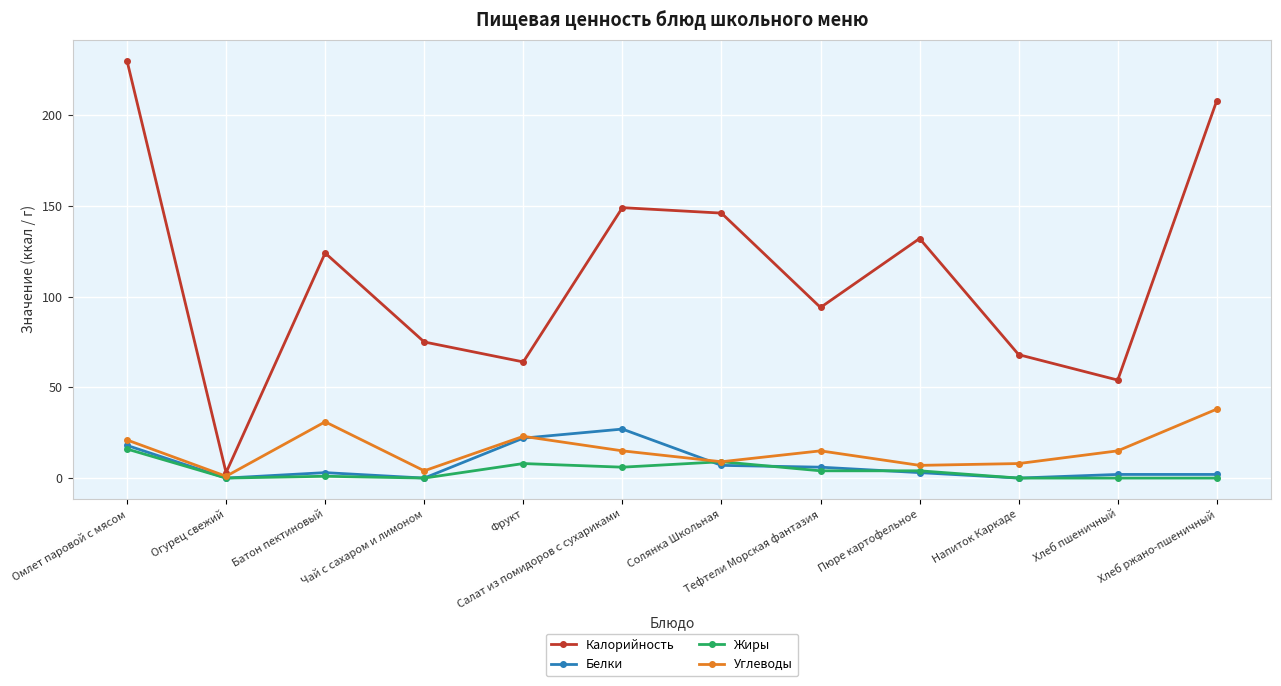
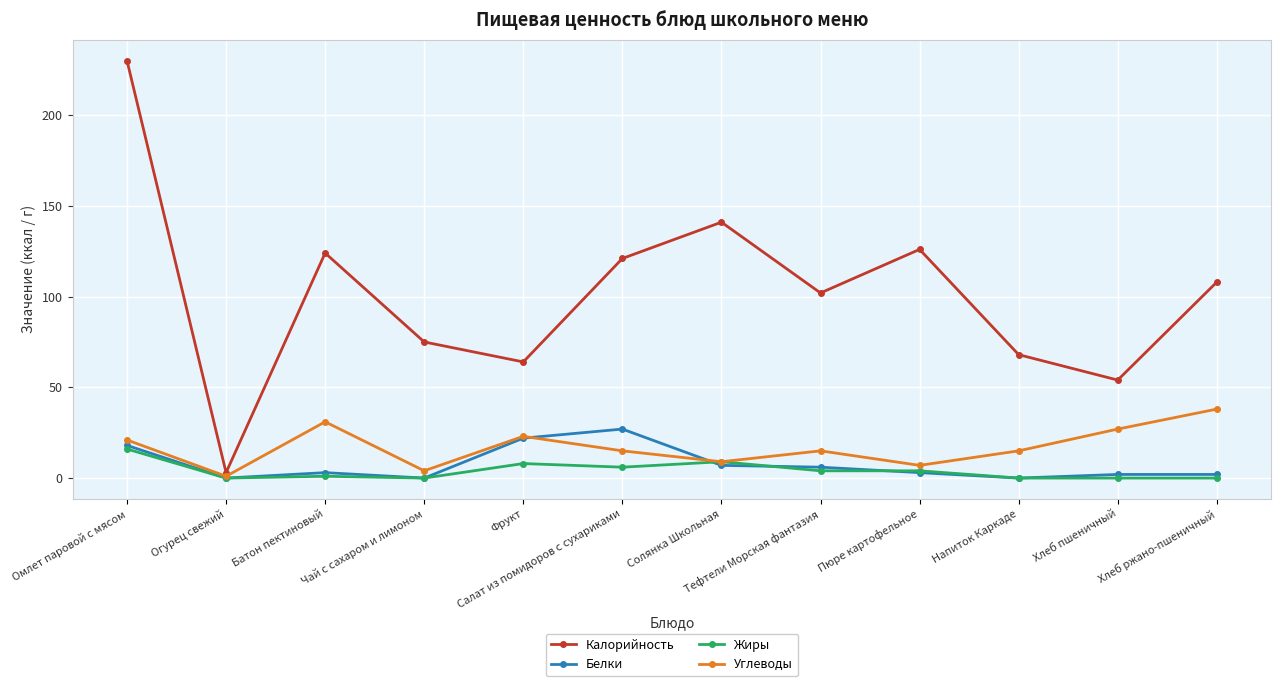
Калорийность, Салат из помидоров с сухариками: 149 -> 121
Калорийность, Солянка Школьная: 146 -> 141
Калорийность, Тефтели Морская фантазия: 94 -> 102
Калорийность, Пюре картофельное: 132 -> 126
Углеводы, Напиток Каркаде: 8 -> 15
Углеводы, Хлеб пшеничный: 15 -> 27
Калорийность, Хлеб ржано-пшеничный: 208 -> 108
